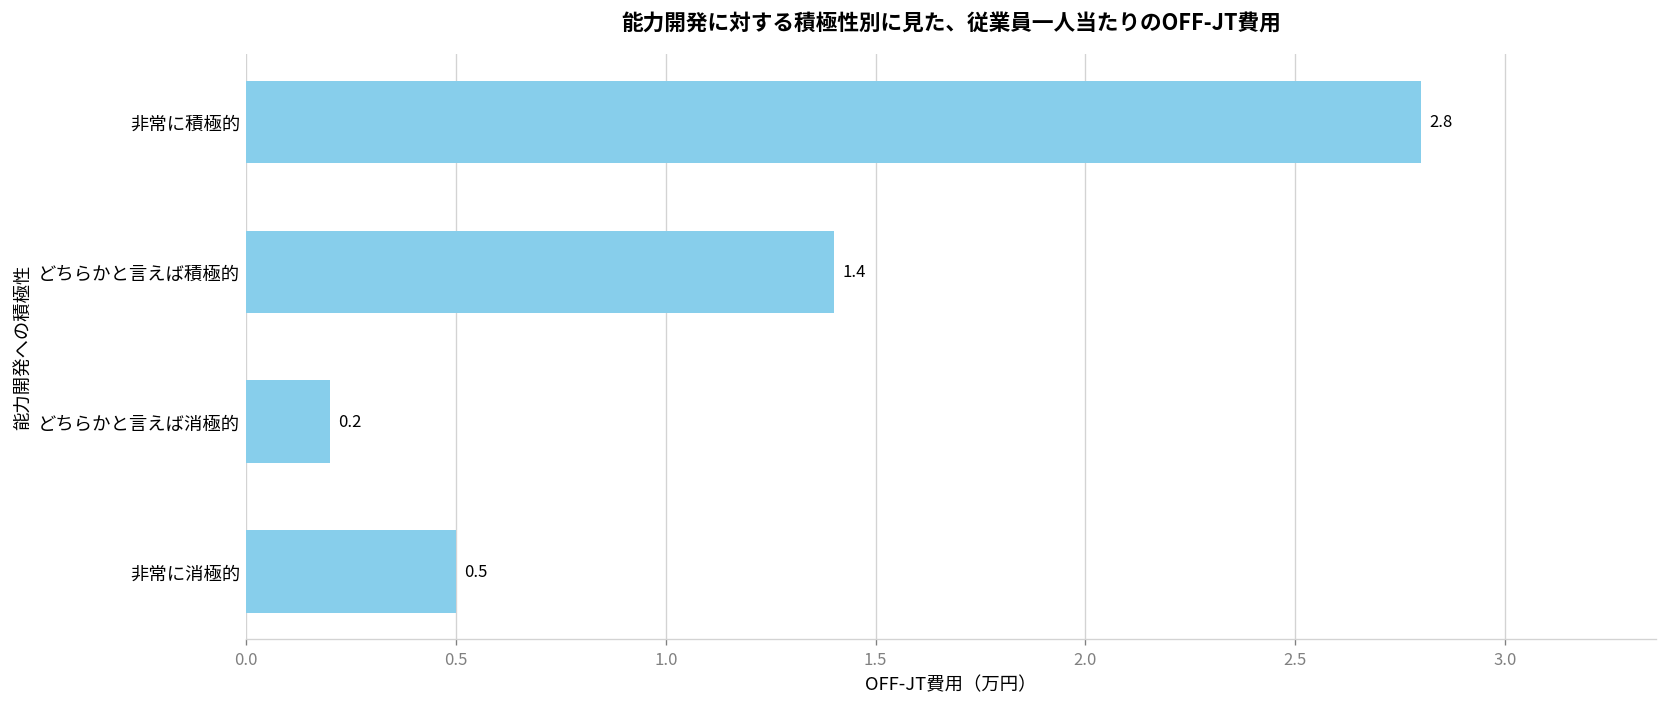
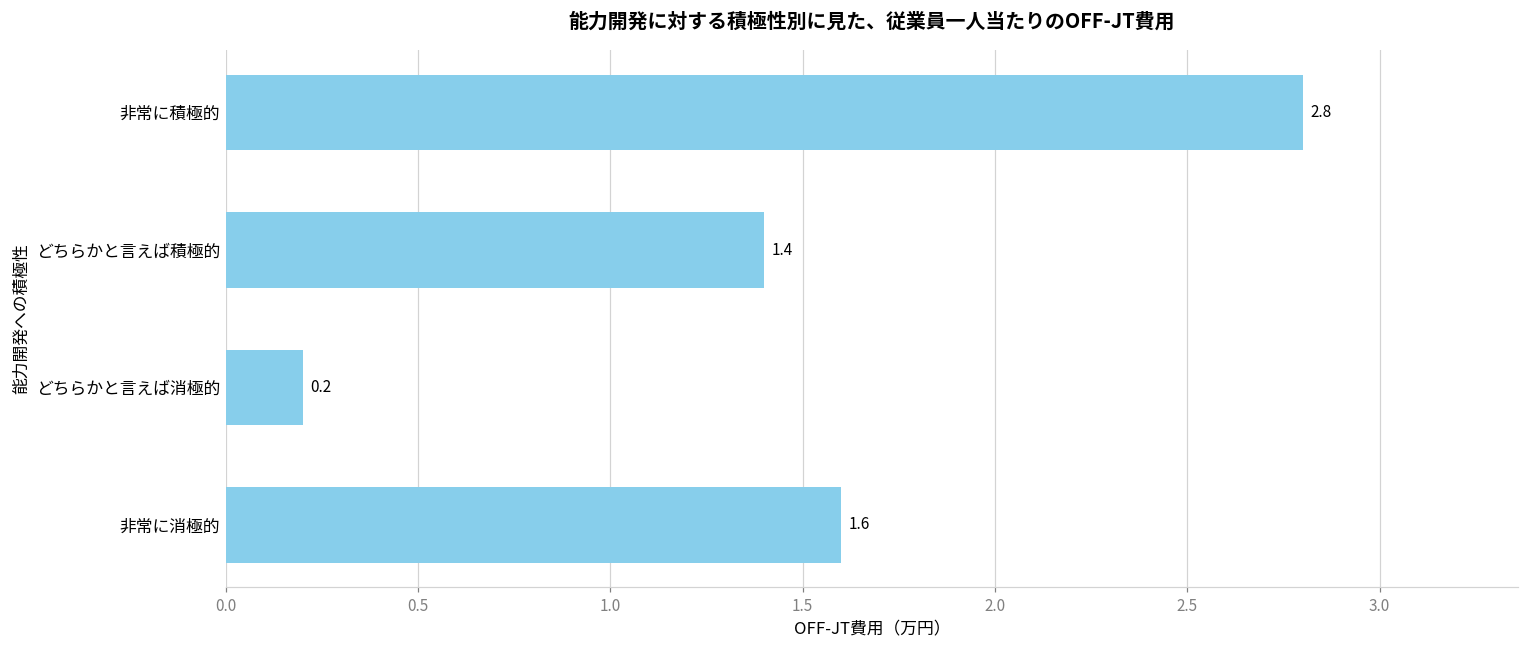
非常に消極的: 0.5 -> 1.6
